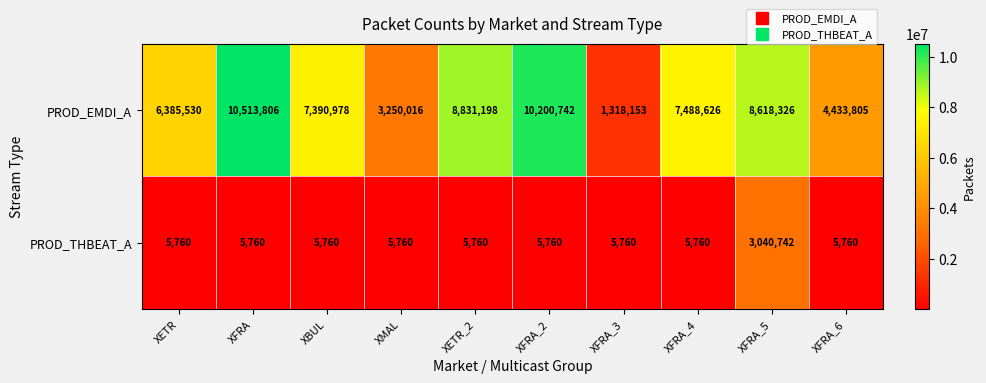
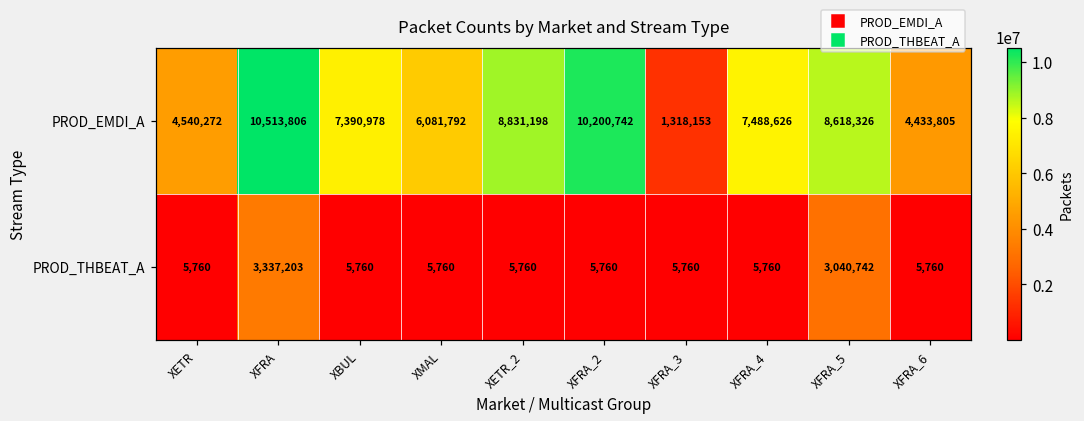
PROD_EMDI_A, XETR: 6,385,530 -> 4,540,272
PROD_EMDI_A, XMAL: 3,250,016 -> 6,081,792
PROD_THBEAT_A, XFRA: 5,760 -> 3,337,203
